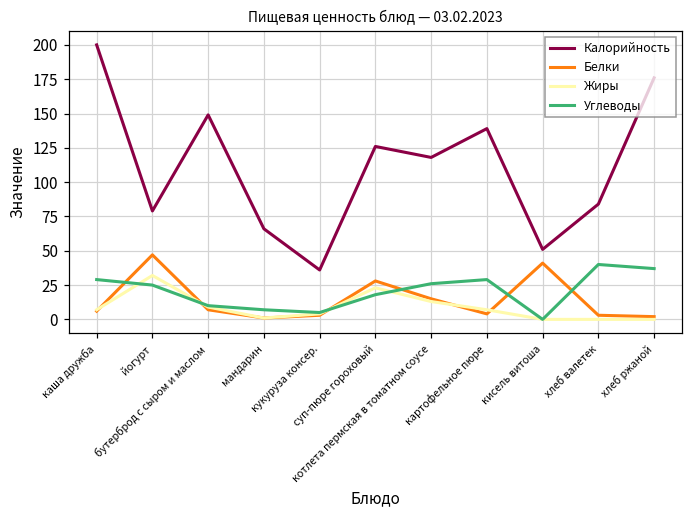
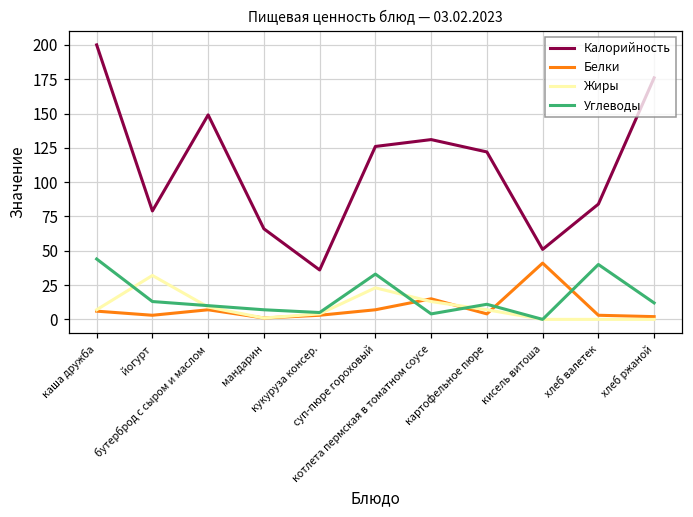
Углеводы, каша дружба: 29 -> 44
Белки, йогурт: 47 -> 3
Углеводы, йогурт: 25 -> 13
Белки, суп-пюре гороховый: 28 -> 7
Углеводы, суп-пюре гороховый: 18 -> 33
Калорийность, котлета пермская в томатном соусе: 118 -> 131
Углеводы, котлета пермская в томатном соусе: 26 -> 4
Калорийность, картофельное пюре: 139 -> 122
Углеводы, картофельное пюре: 29 -> 11
Углеводы, хлеб ржаной: 37 -> 12
